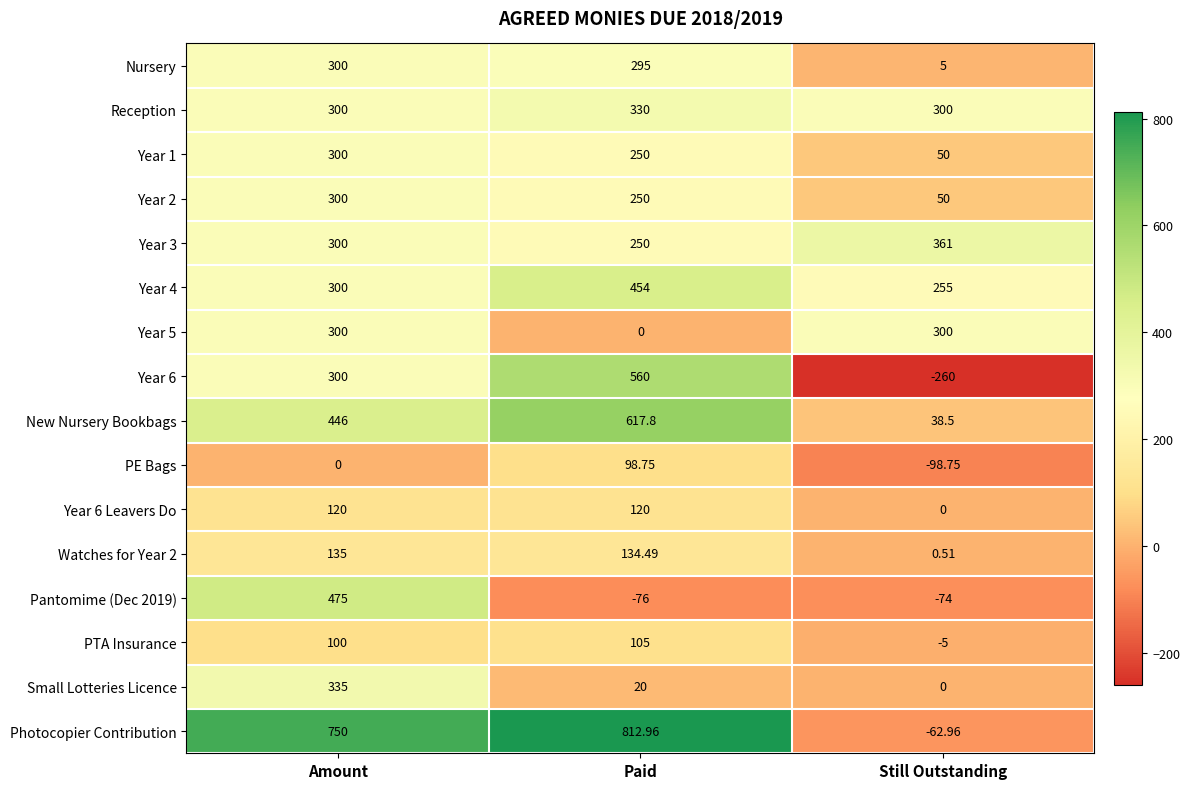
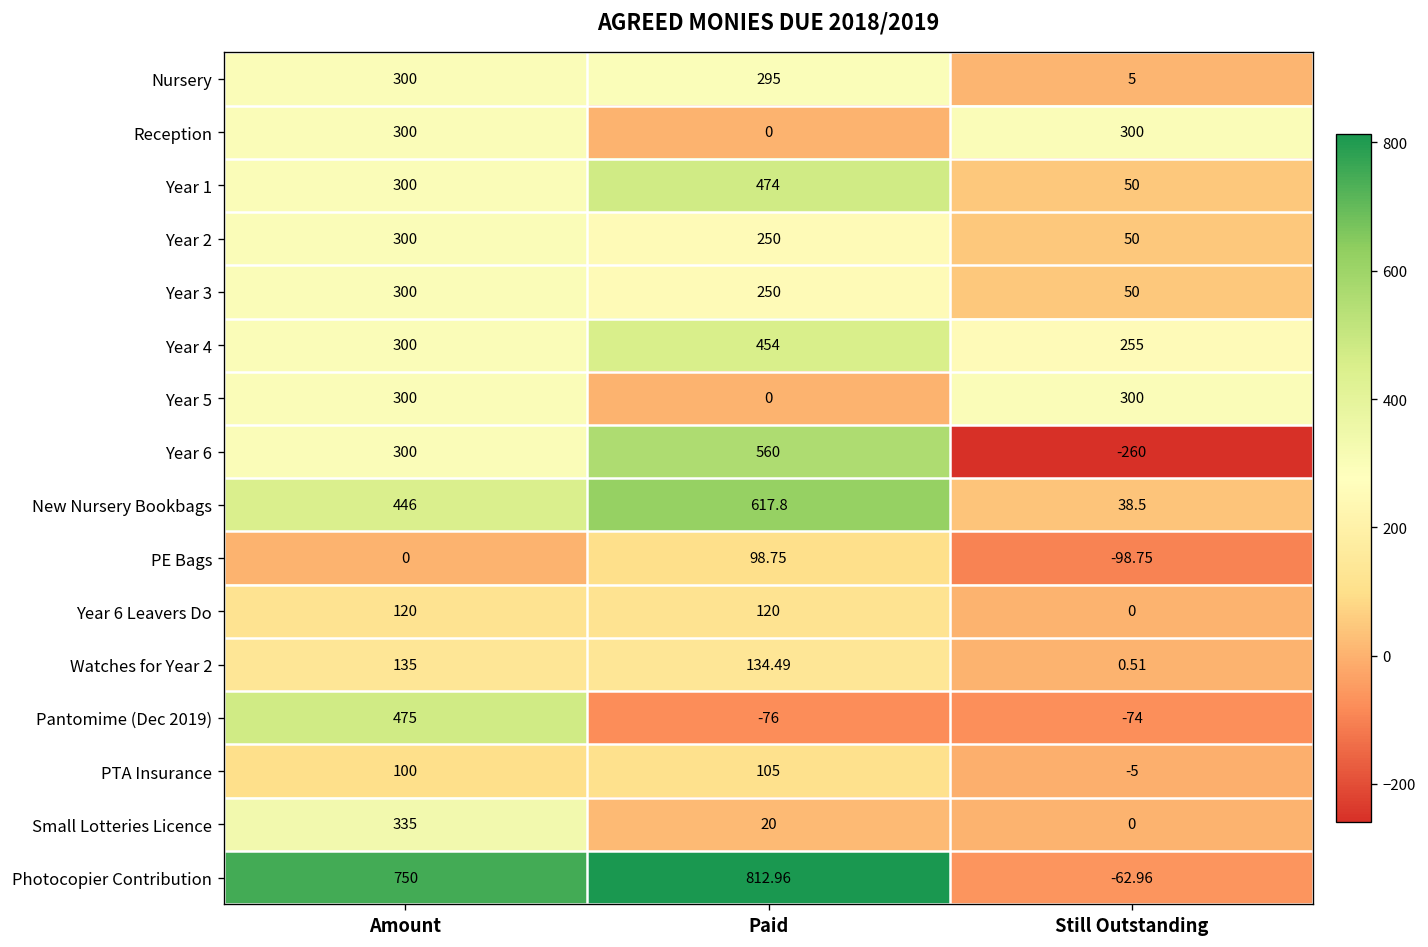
Reception, Paid: 330 -> 0
Year 1, Paid: 250 -> 474
Year 3, Still Outstanding: 361 -> 50
